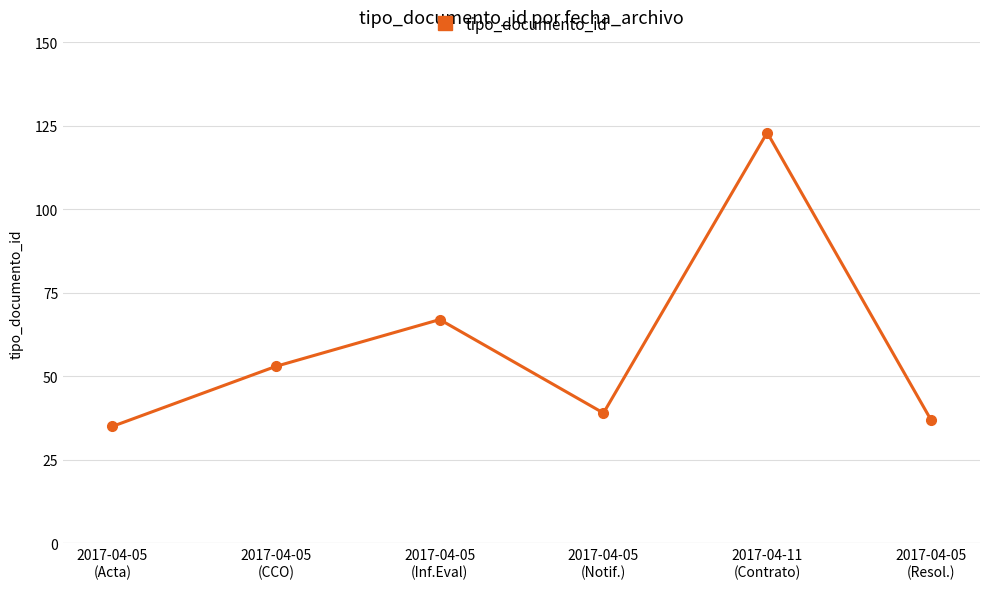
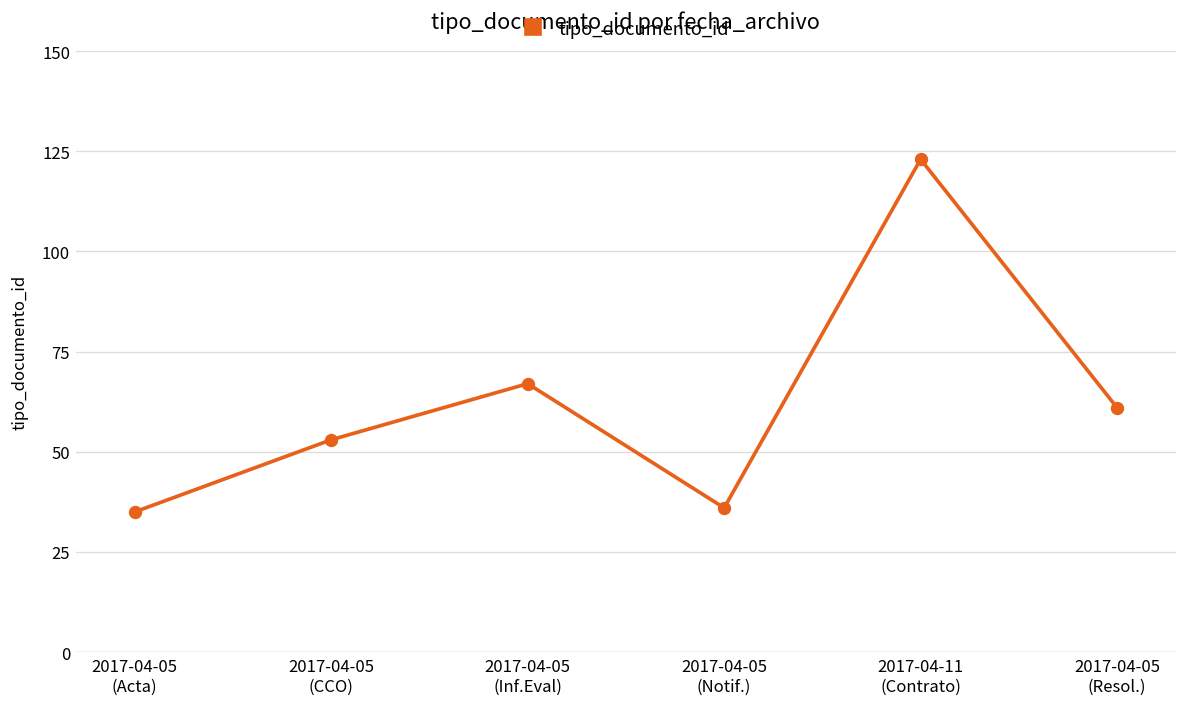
2017-04-05 (Notif.): 39 -> 36
2017-04-05 (Resol.): 37 -> 61
